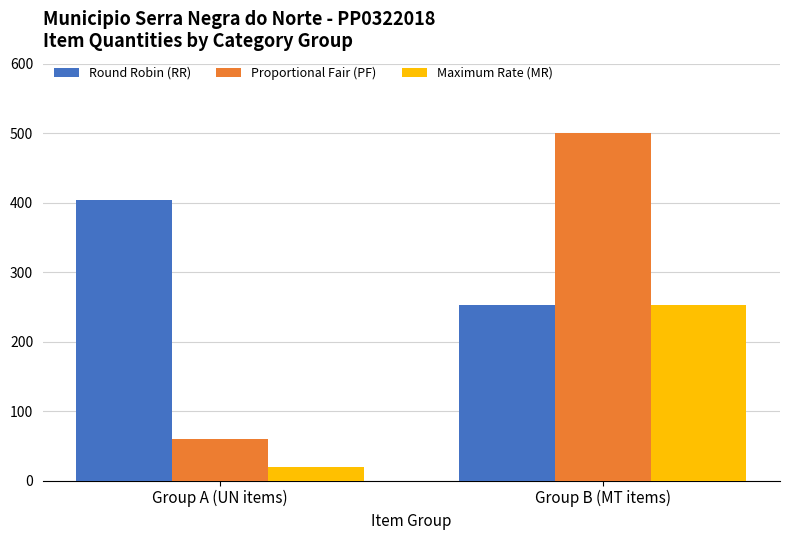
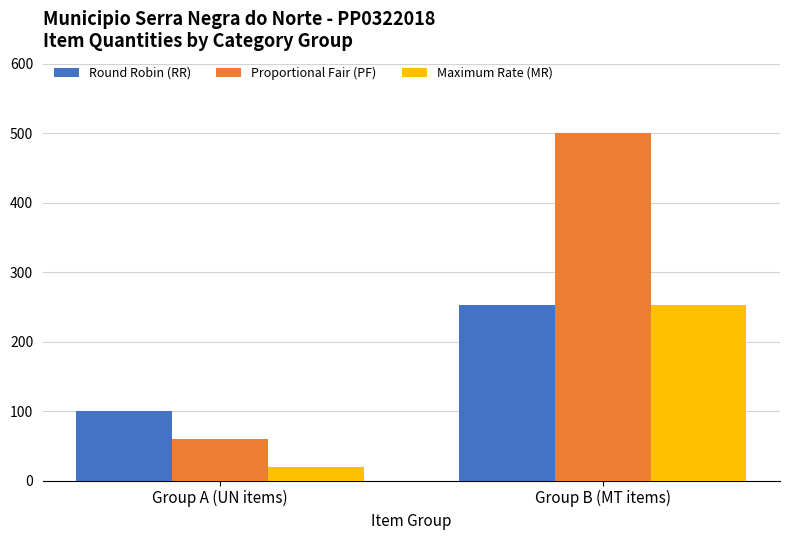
Round Robin (RR), Group A (UN items): 400 -> 100
